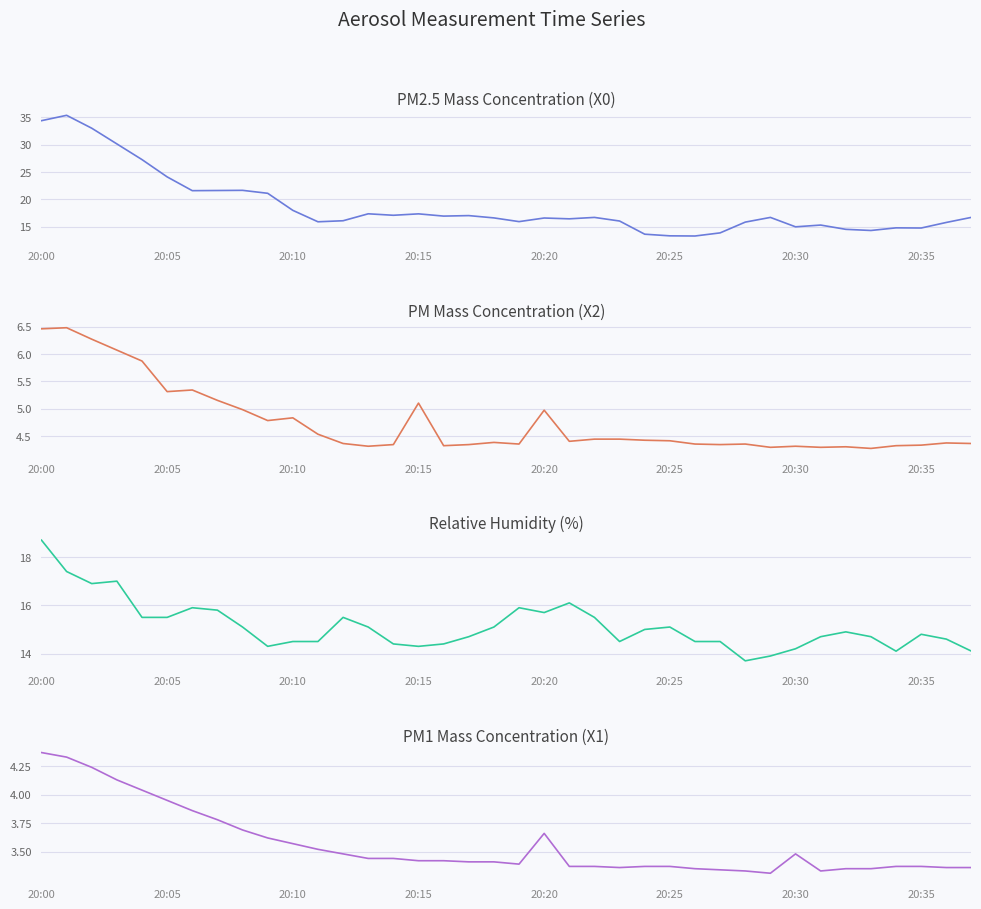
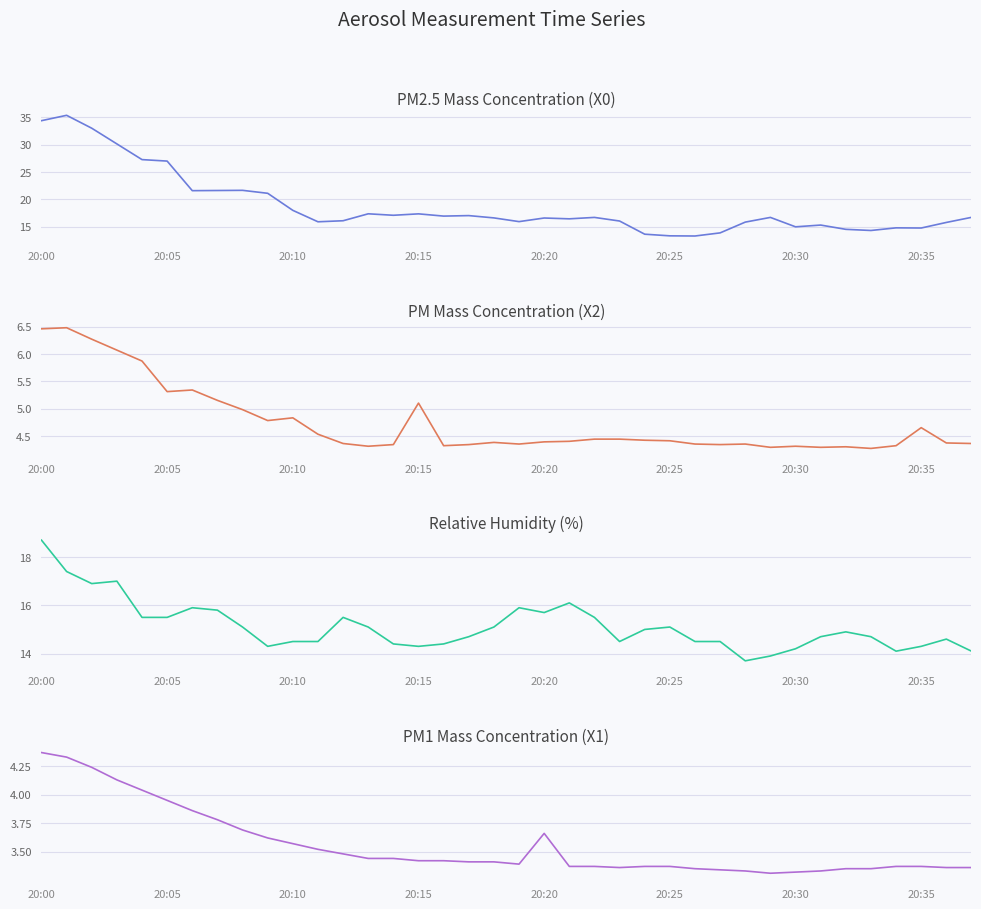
PM2.5 Mass Concentration (X0), 20:05: 24 -> 27
PM Mass Concentration (X2), 20:20: 5.0 -> 4.4
PM Mass Concentration (X2), 20:35: 4.3 -> 4.7
Relative Humidity (%), 20:35: 14.8 -> 14.3
PM1 Mass Concentration (X1), 20:30: 3.48 -> 3.32
